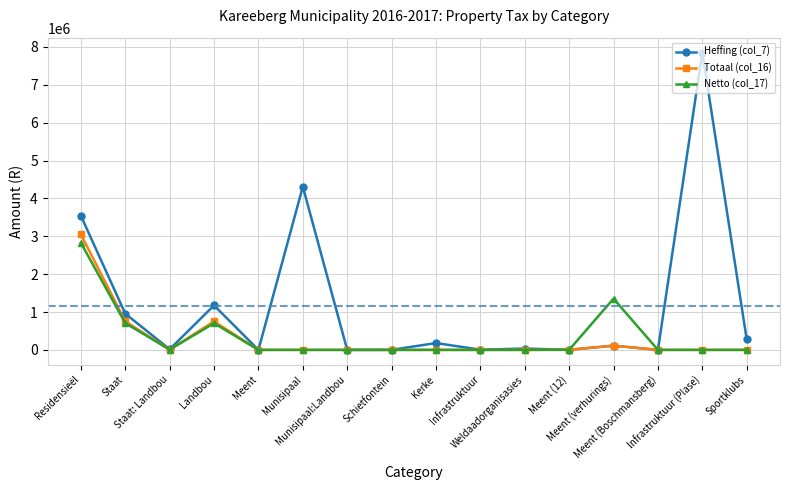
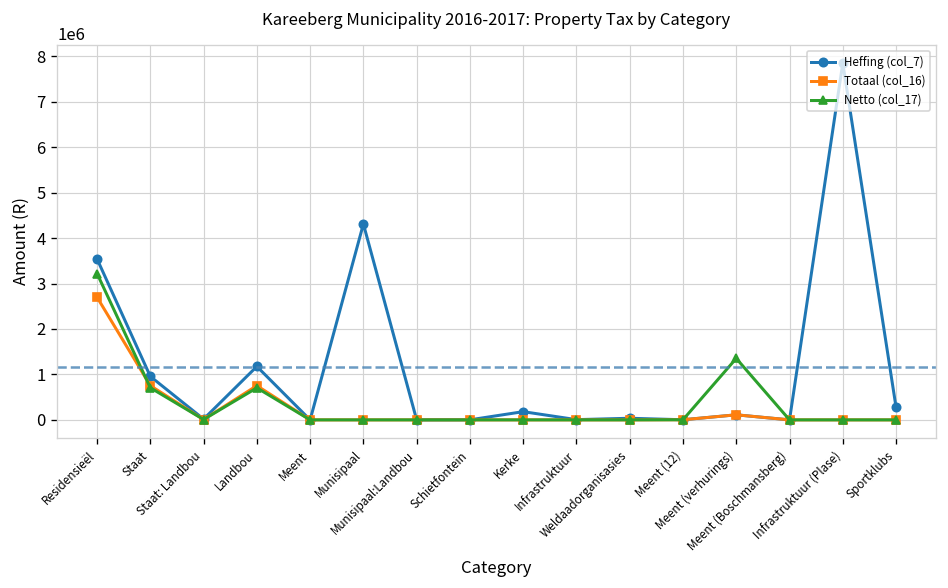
Totaal (col_16), Residensieël: 3000000 -> 2700000
Netto (col_17), Residensieël: 2800000 -> 3200000
